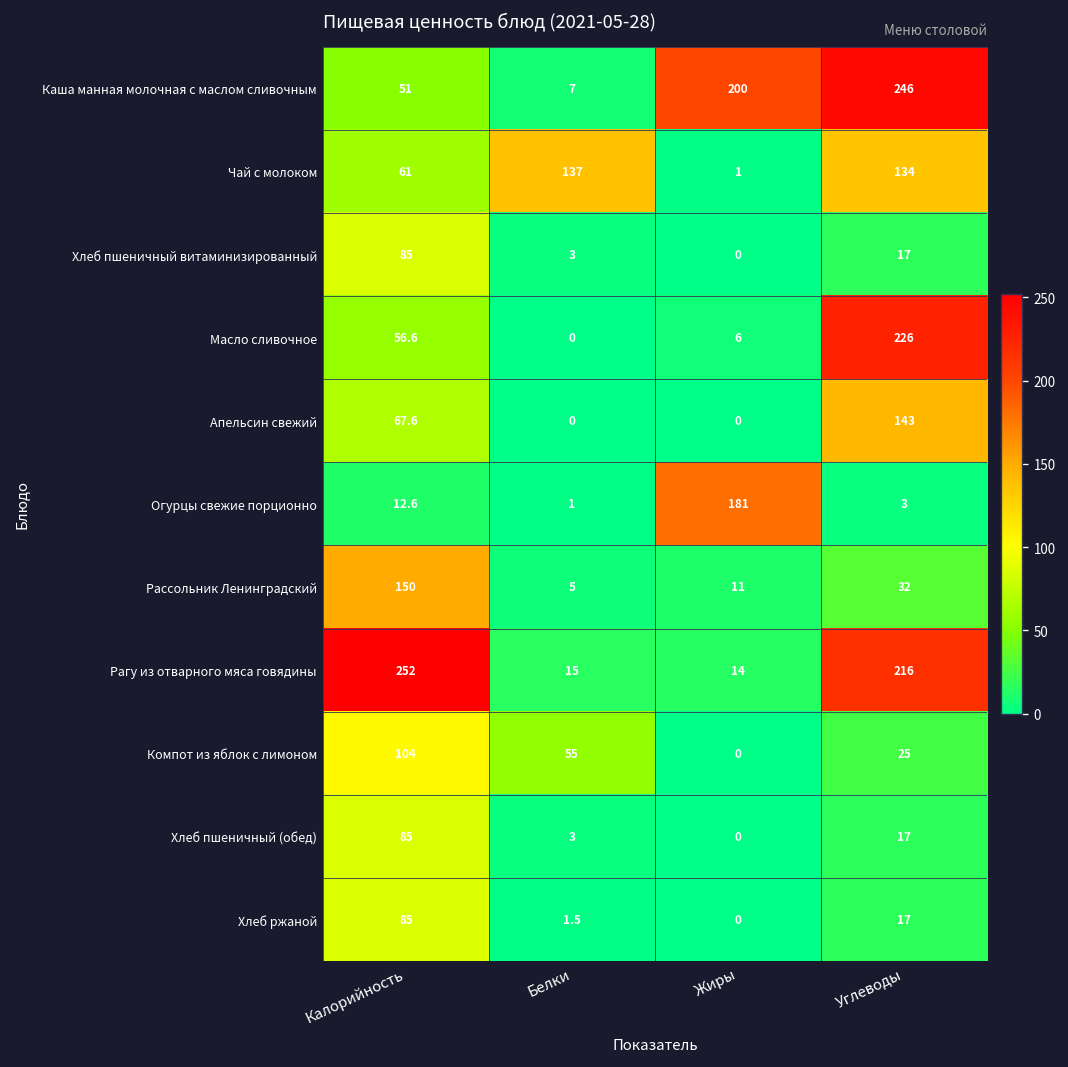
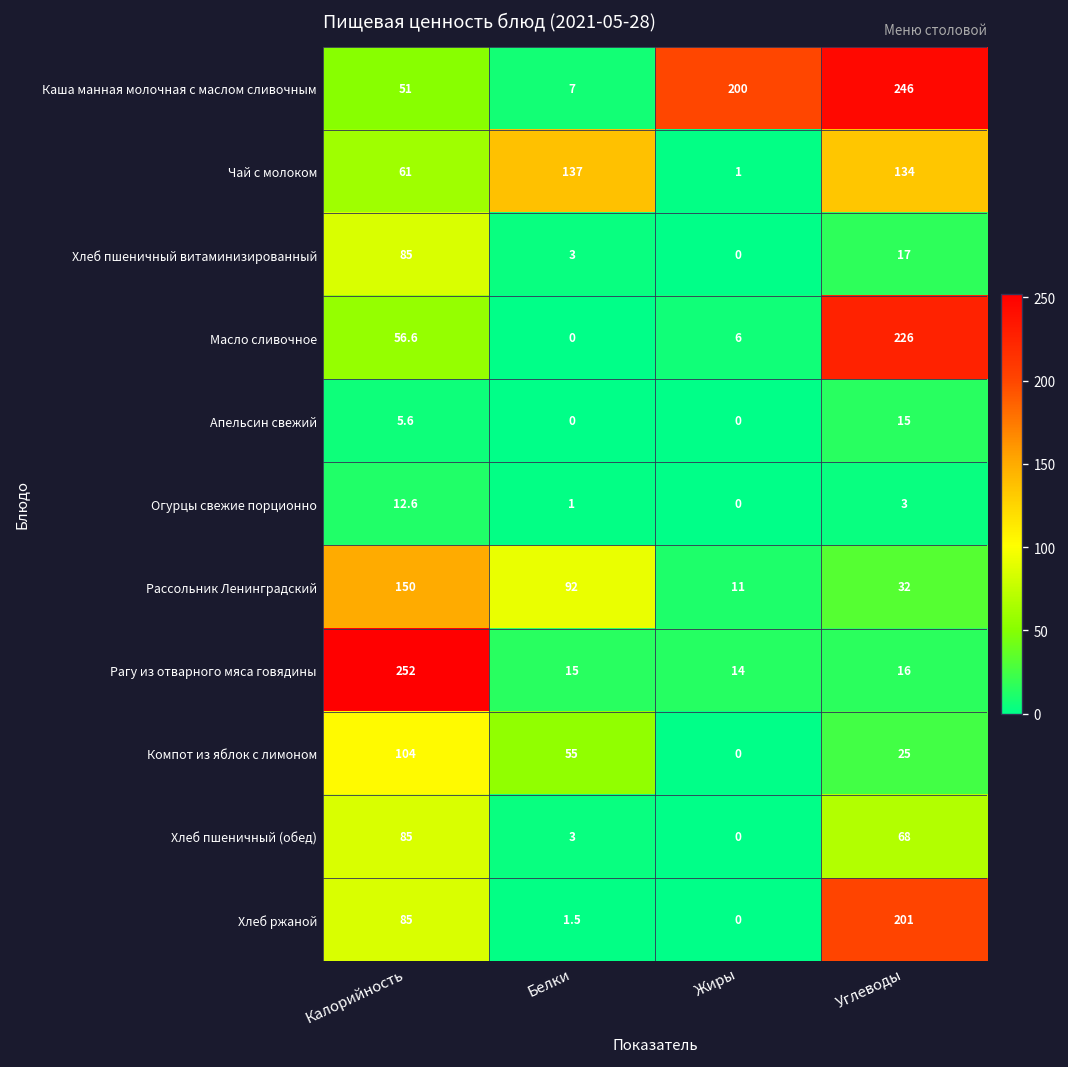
Апельсин свежий, Калорийность: 67.6 -> 5.6
Апельсин свежий, Углеводы: 143 -> 15
Огурцы свежие порционно, Жиры: 181 -> 0
Рассольник Ленинградский, Белки: 5 -> 92
Рагу из отварного мяса говядины, Углеводы: 216 -> 16
Хлеб пшеничный (обед), Углеводы: 17 -> 68
Хлеб ржаной, Углеводы: 17 -> 201
